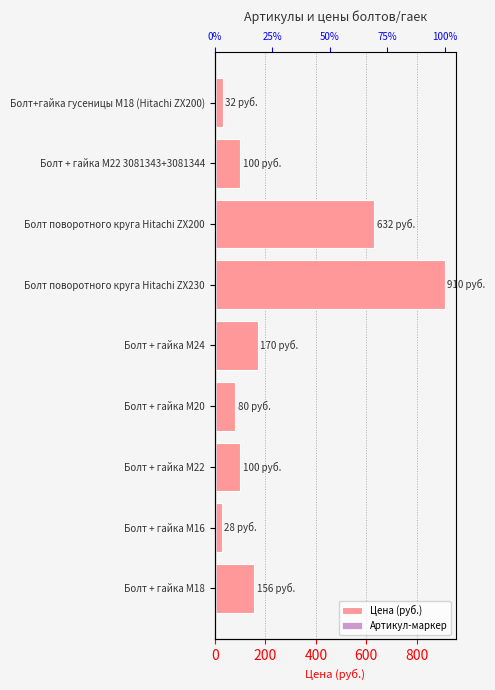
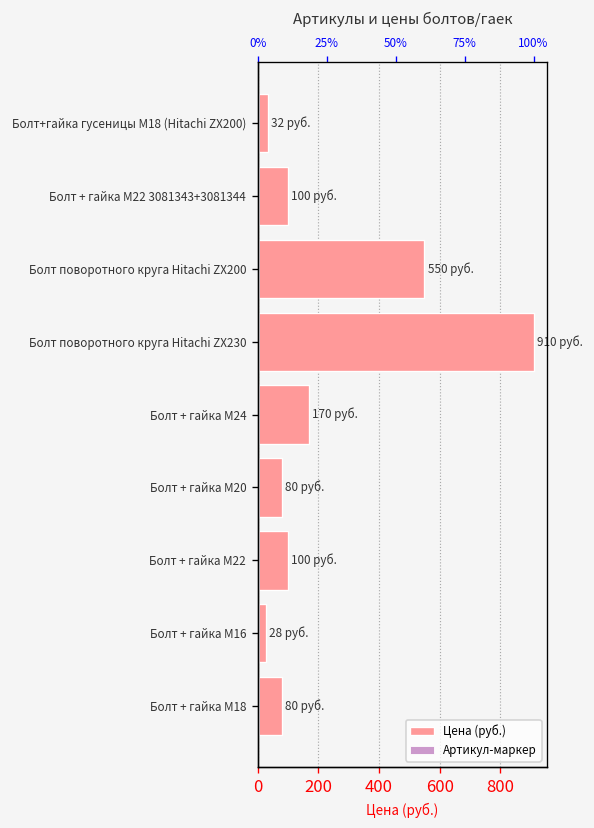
Цена (руб.), Болт поворотного круга Hitachi ZX200: 632 -> 550
Цена (руб.), Болт + гайка M18: 156 -> 80
